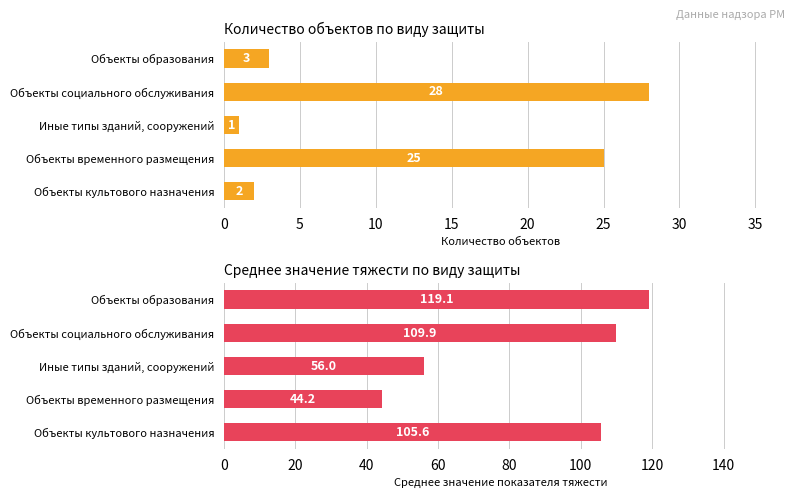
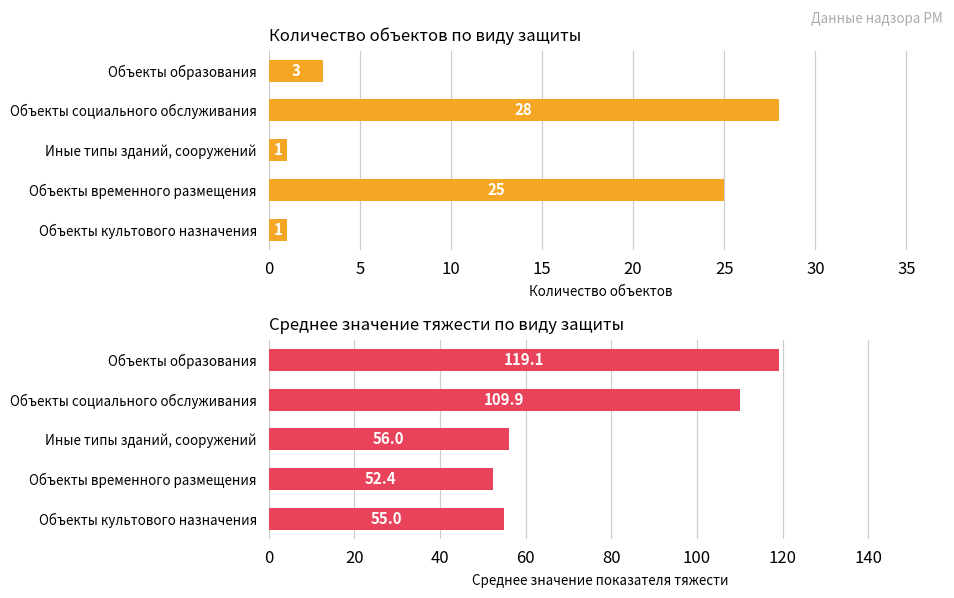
Количество объектов по виду защиты, Объекты культового назначения: 2 -> 1
Среднее значение тяжести по виду защиты, Объекты временного размещения: 44.2 -> 52.4
Среднее значение тяжести по виду защиты, Объекты культового назначения: 105.6 -> 55.0
